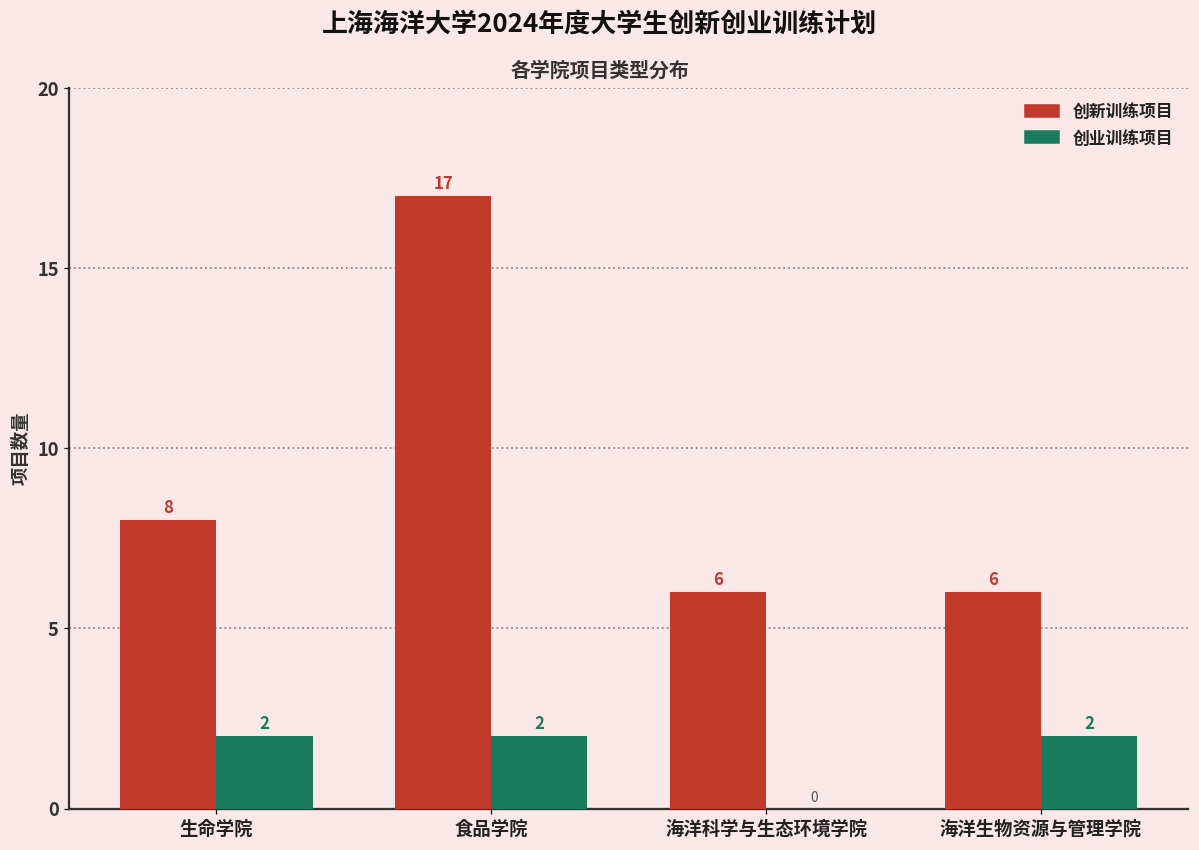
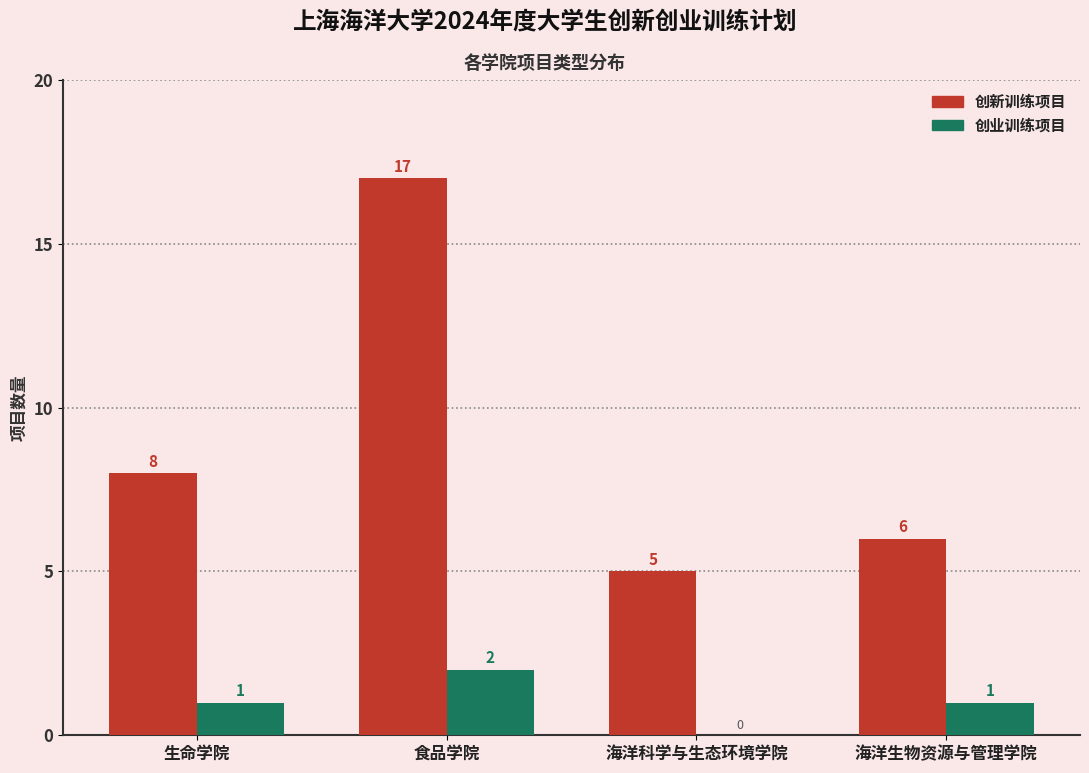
创业训练项目, 生命学院: 2 -> 1
创新训练项目, 海洋科学与生态环境学院: 6 -> 5
创业训练项目, 海洋生物资源与管理学院: 2 -> 1
